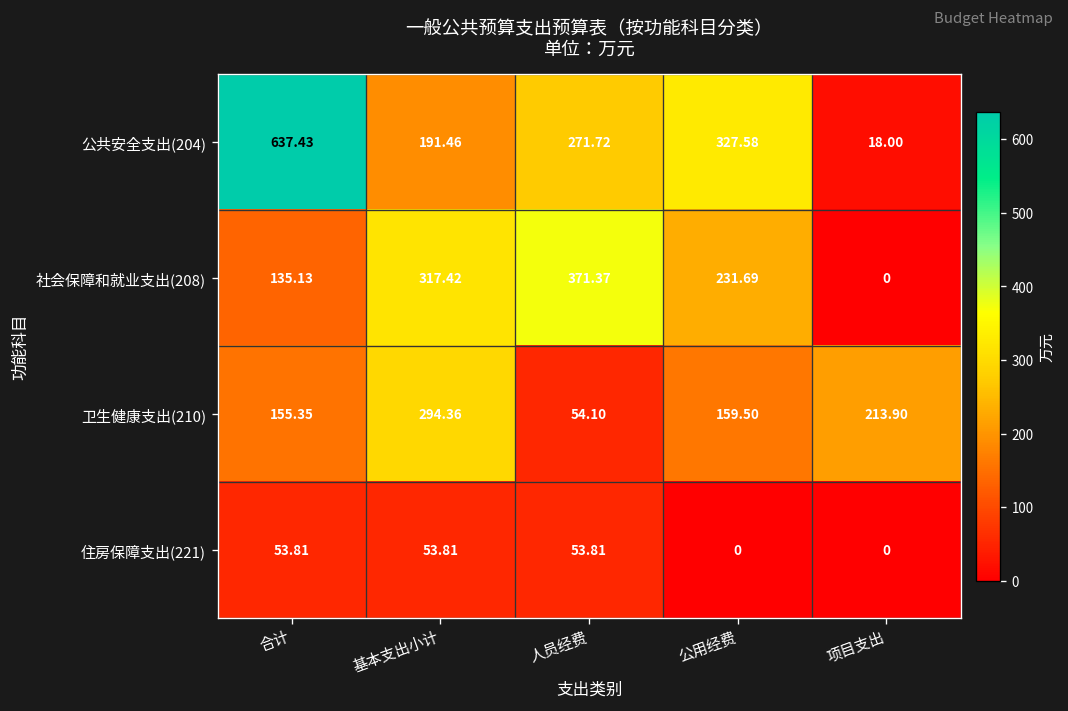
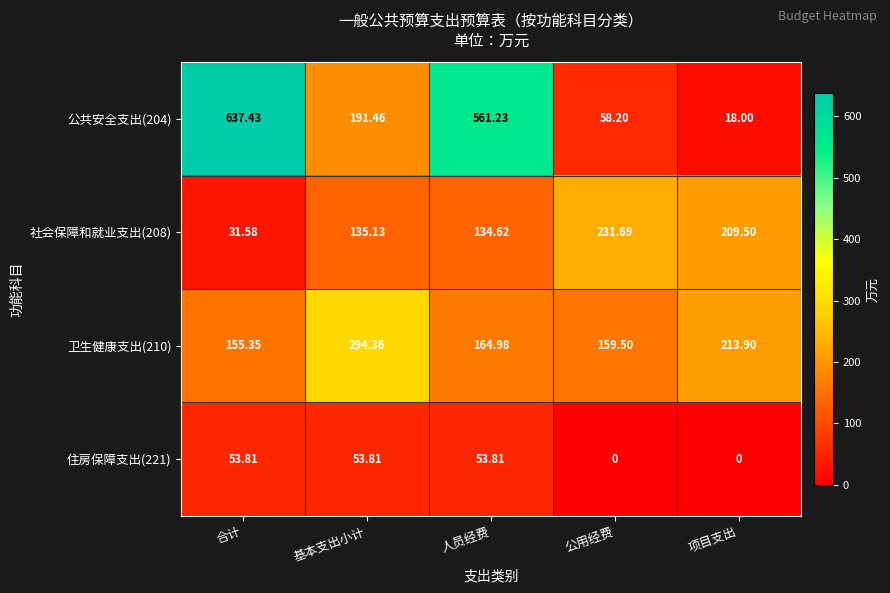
公共安全支出(204), 人员经费: 271.72 -> 561.23
公共安全支出(204), 公用经费: 327.58 -> 58.20
社会保障和就业支出(208), 合计: 135.13 -> 31.58
社会保障和就业支出(208), 基本支出小计: 317.42 -> 135.13
社会保障和就业支出(208), 人员经费: 371.37 -> 134.62
社会保障和就业支出(208), 项目支出: 0 -> 209.50
卫生健康支出(210), 人员经费: 54.10 -> 164.98
